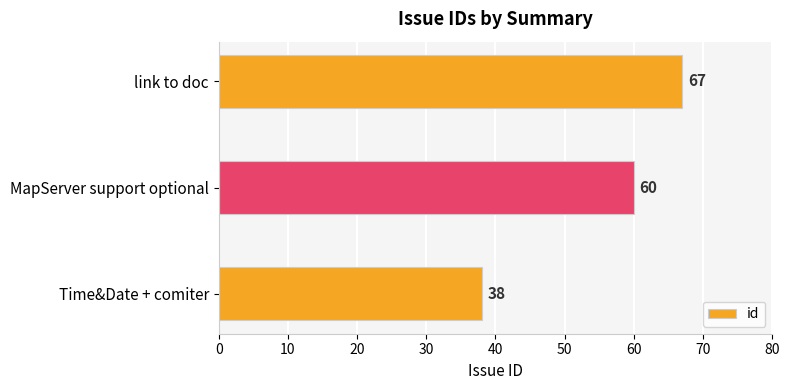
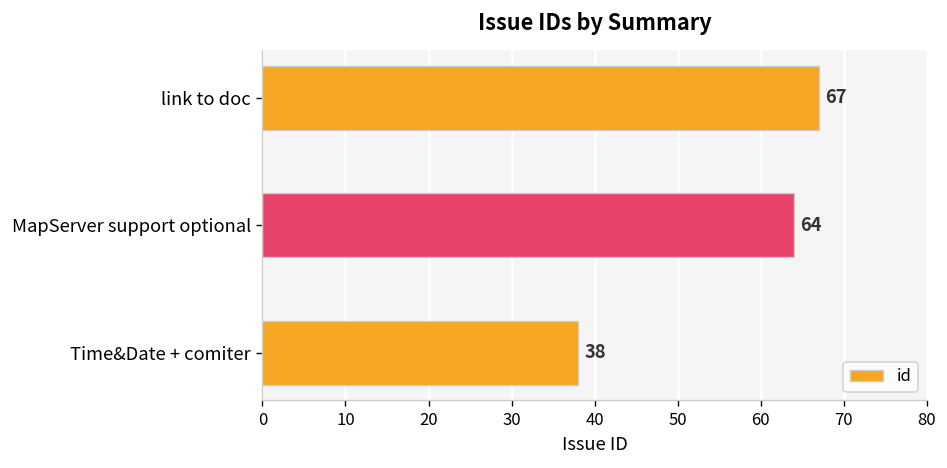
MapServer support optional: 60 -> 64
